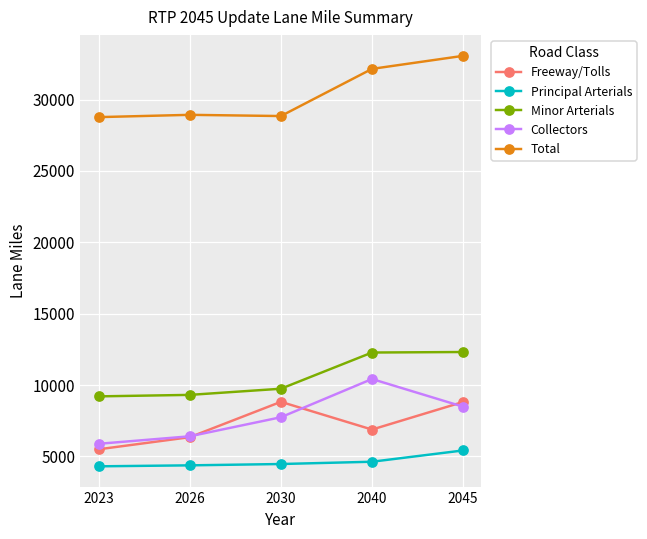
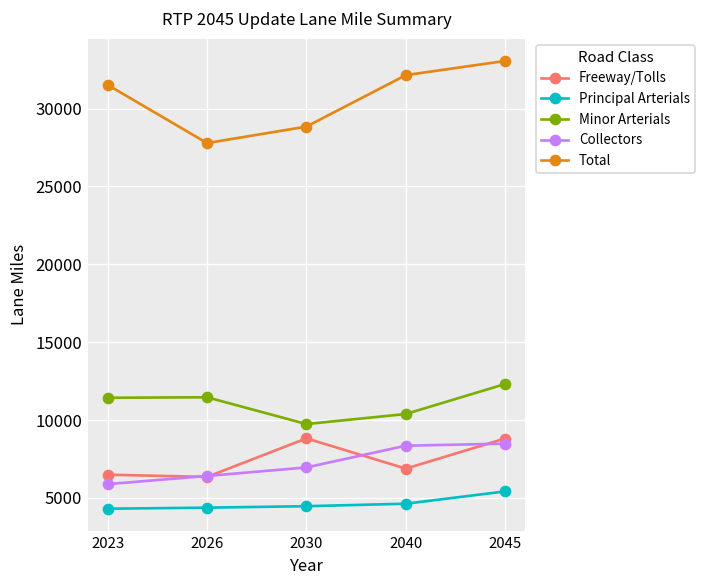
Freeway/Tolls, 2023: 5500 -> 6500
Minor Arterials, 2023: 9200 -> 11400
Total, 2023: 28800 -> 31500
Minor Arterials, 2026: 9300 -> 11500
Total, 2026: 28900 -> 27800
Collectors, 2030: 7700 -> 7000
Minor Arterials, 2040: 12300 -> 10400
Collectors, 2040: 10400 -> 8400
